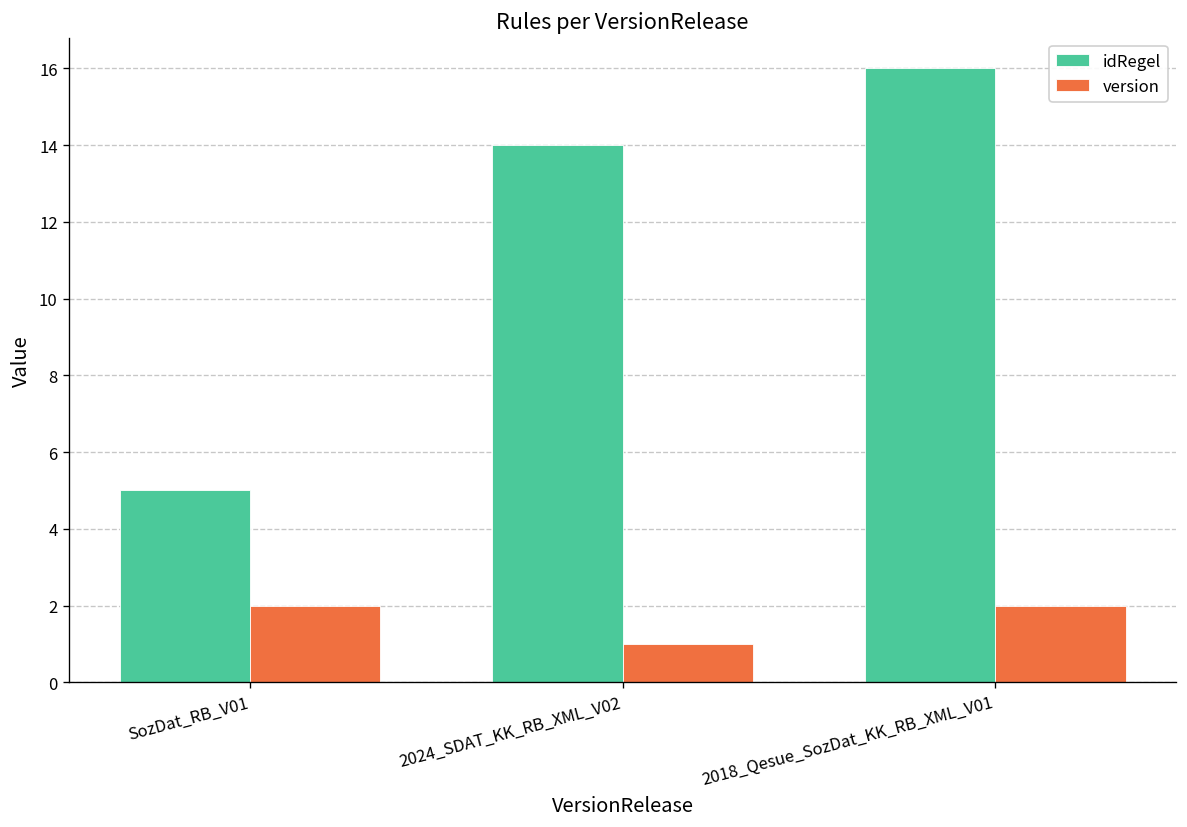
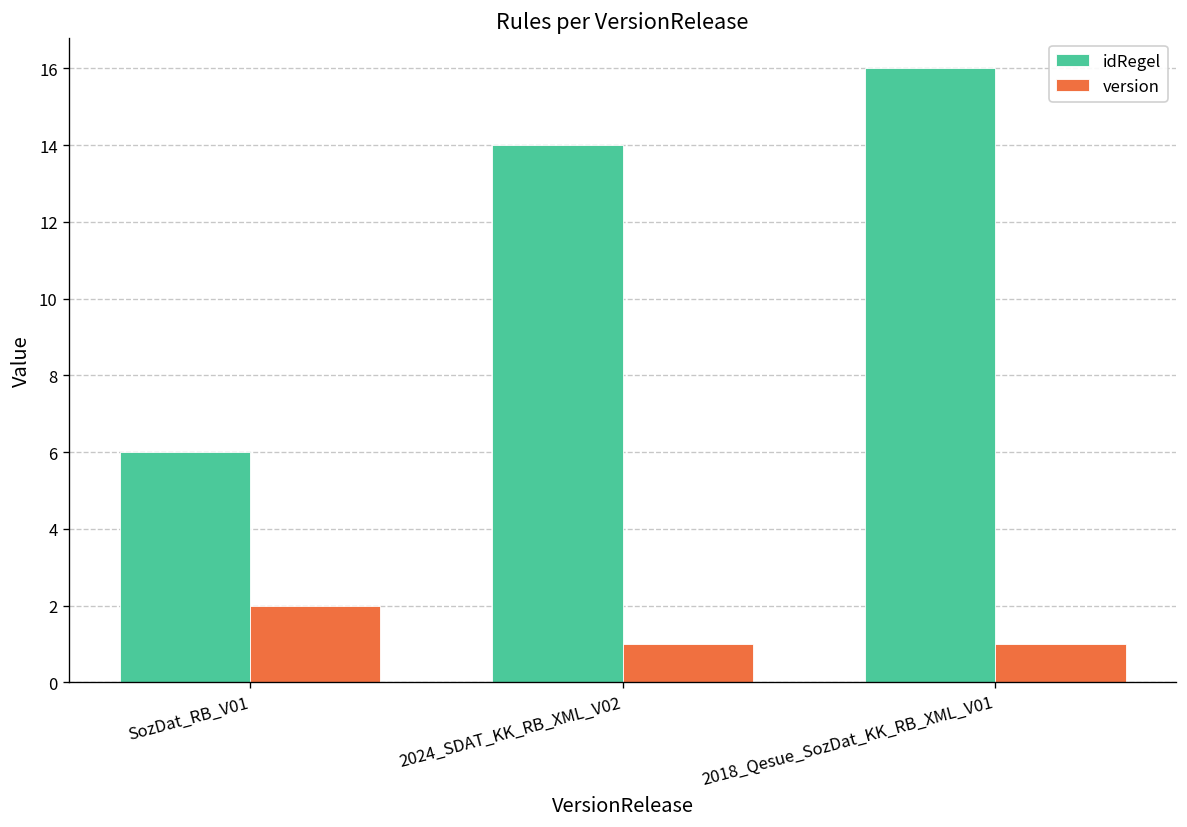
idRegel, SozDat_RB_V01: 5 -> 6
version, 2018_Qesue_SozDat_KK_RB_XML_V01: 2 -> 1
